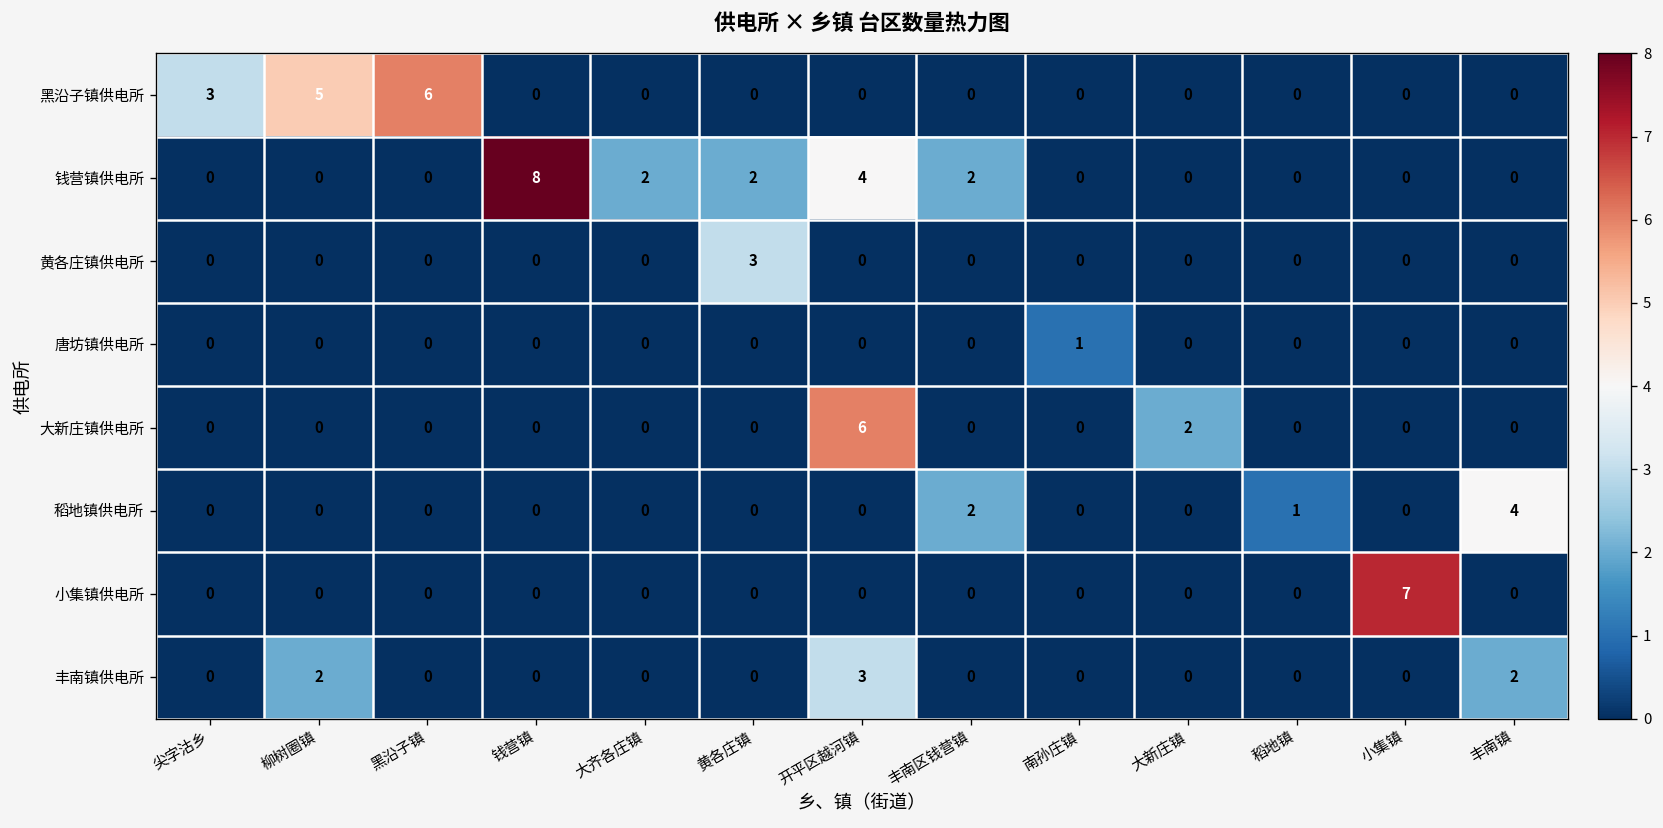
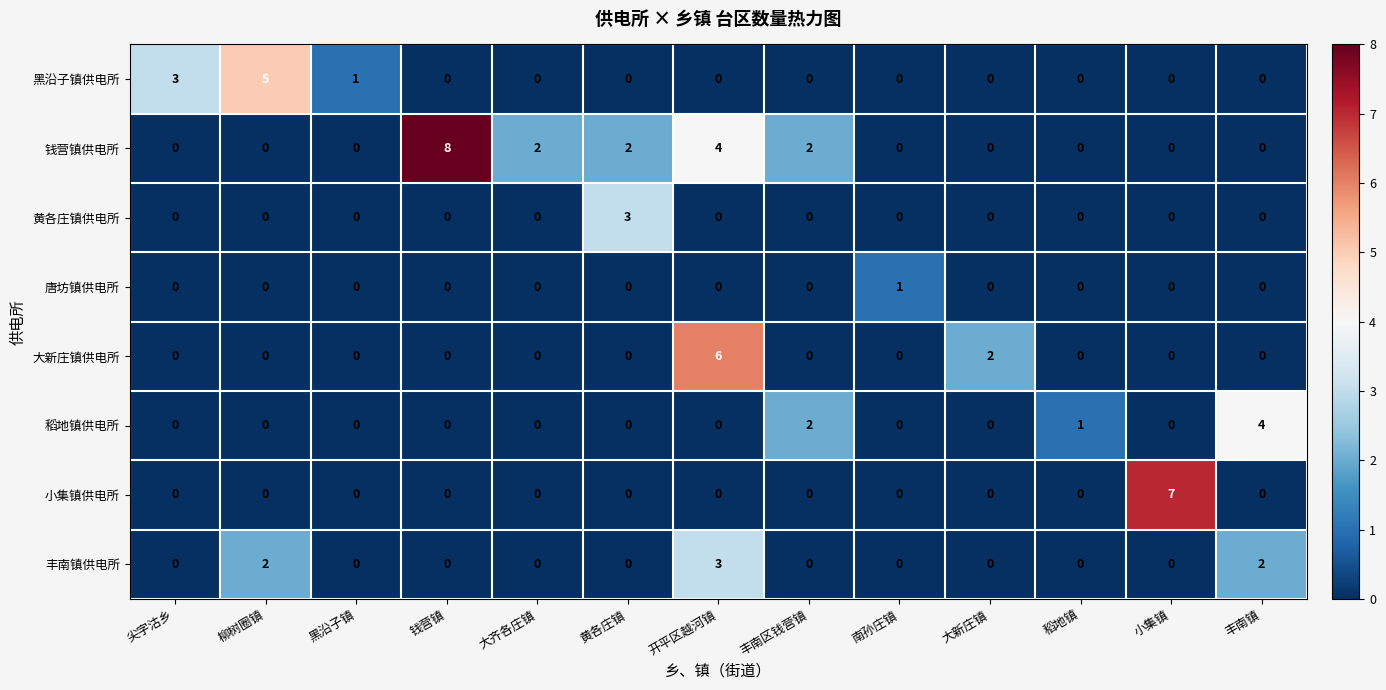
黑沿子镇供电所, 黑沿子镇: 6 -> 1
